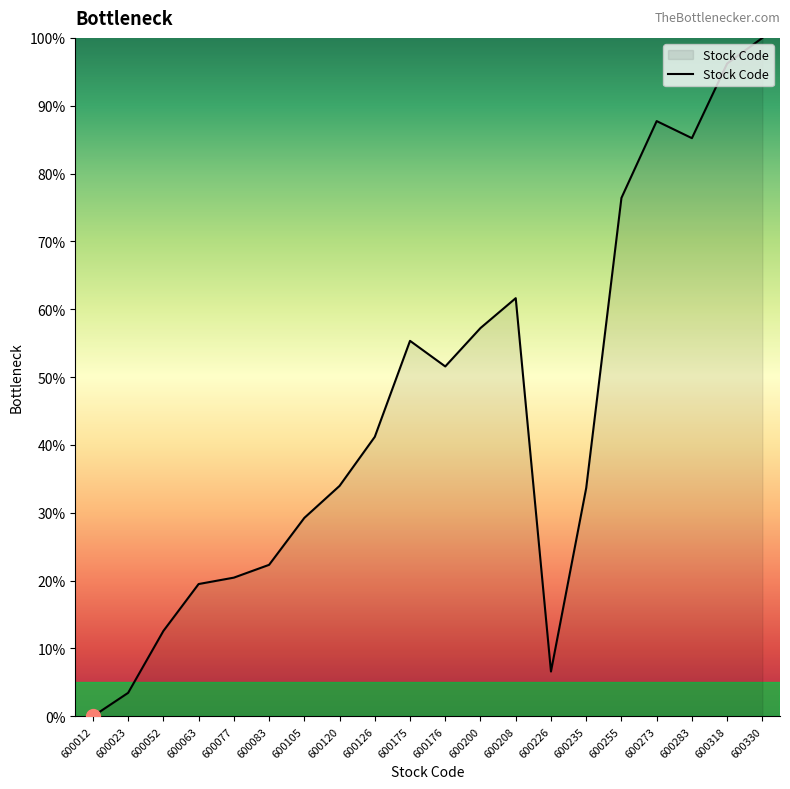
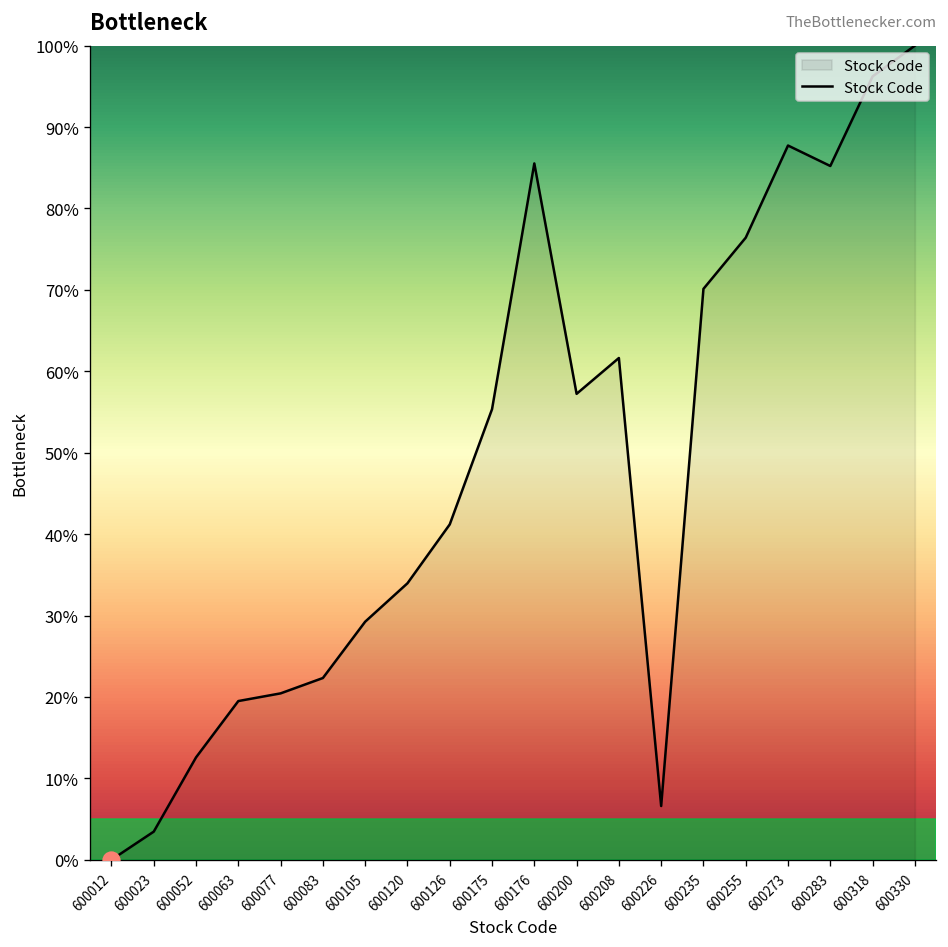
Stock Code, 600176: 52% -> 86%
Stock Code, 600235: 34% -> 70%
